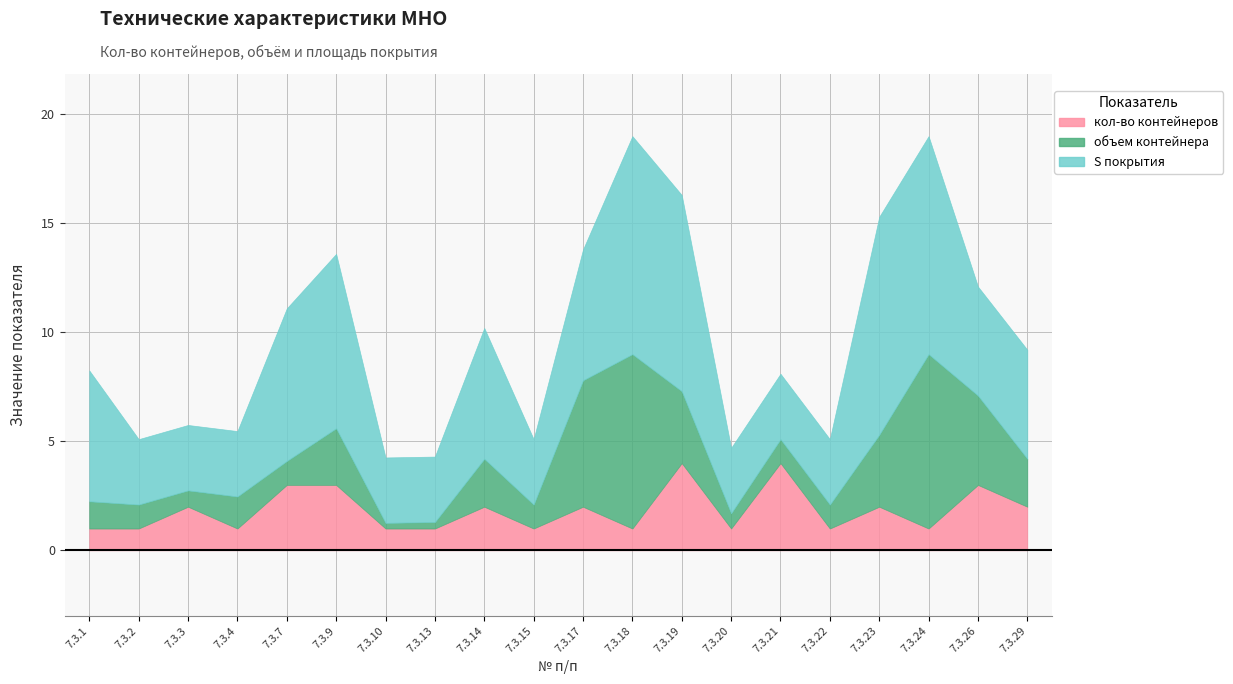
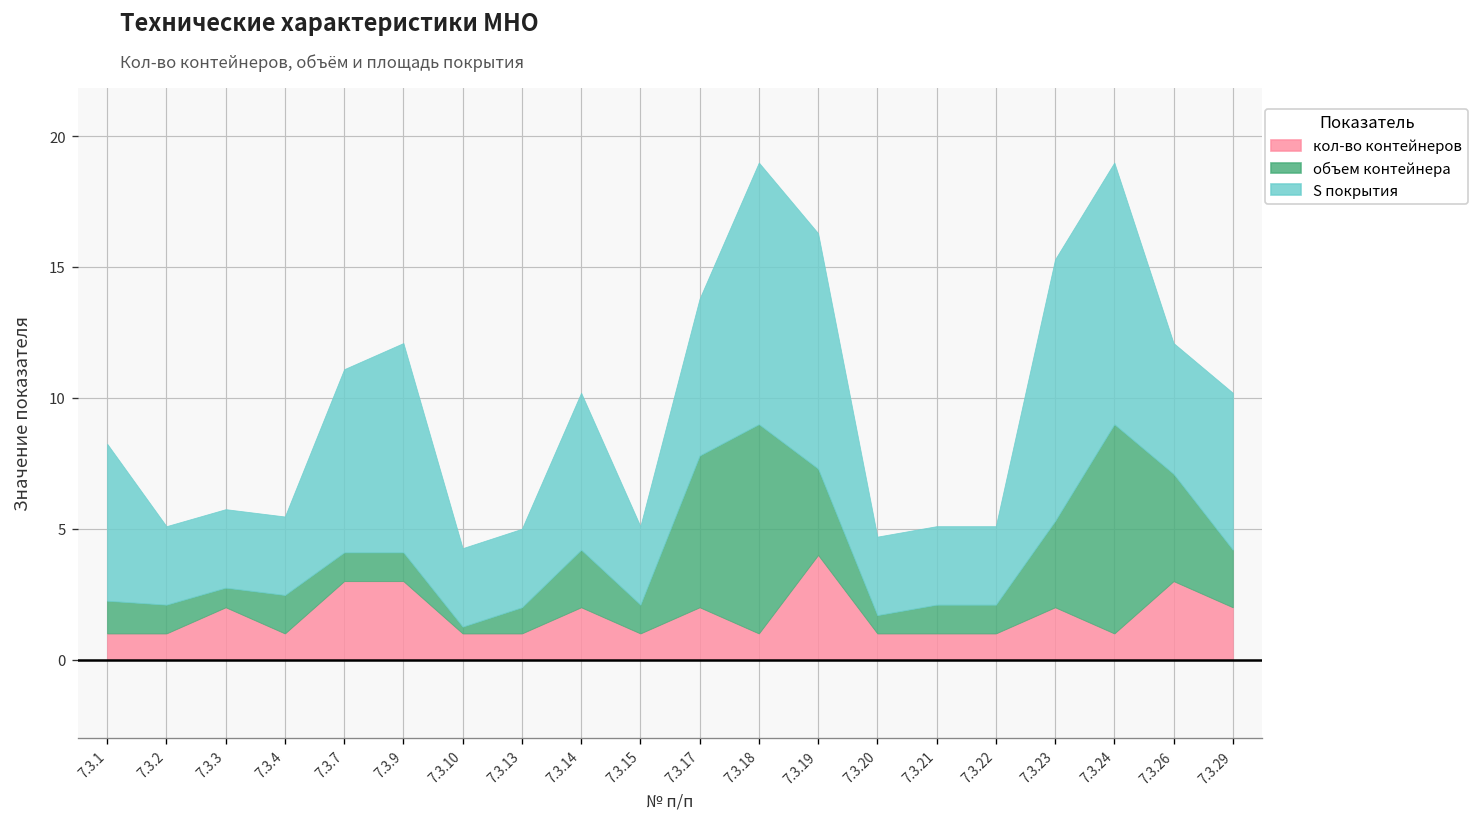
объем контейнера, 7.3.9: 2.6 -> 1.1
объем контейнера, 7.3.13: 0.3 -> 1.0
кол-во контейнеров, 7.3.21: 4 -> 1
S покрытия, 7.3.29: 5 -> 6
